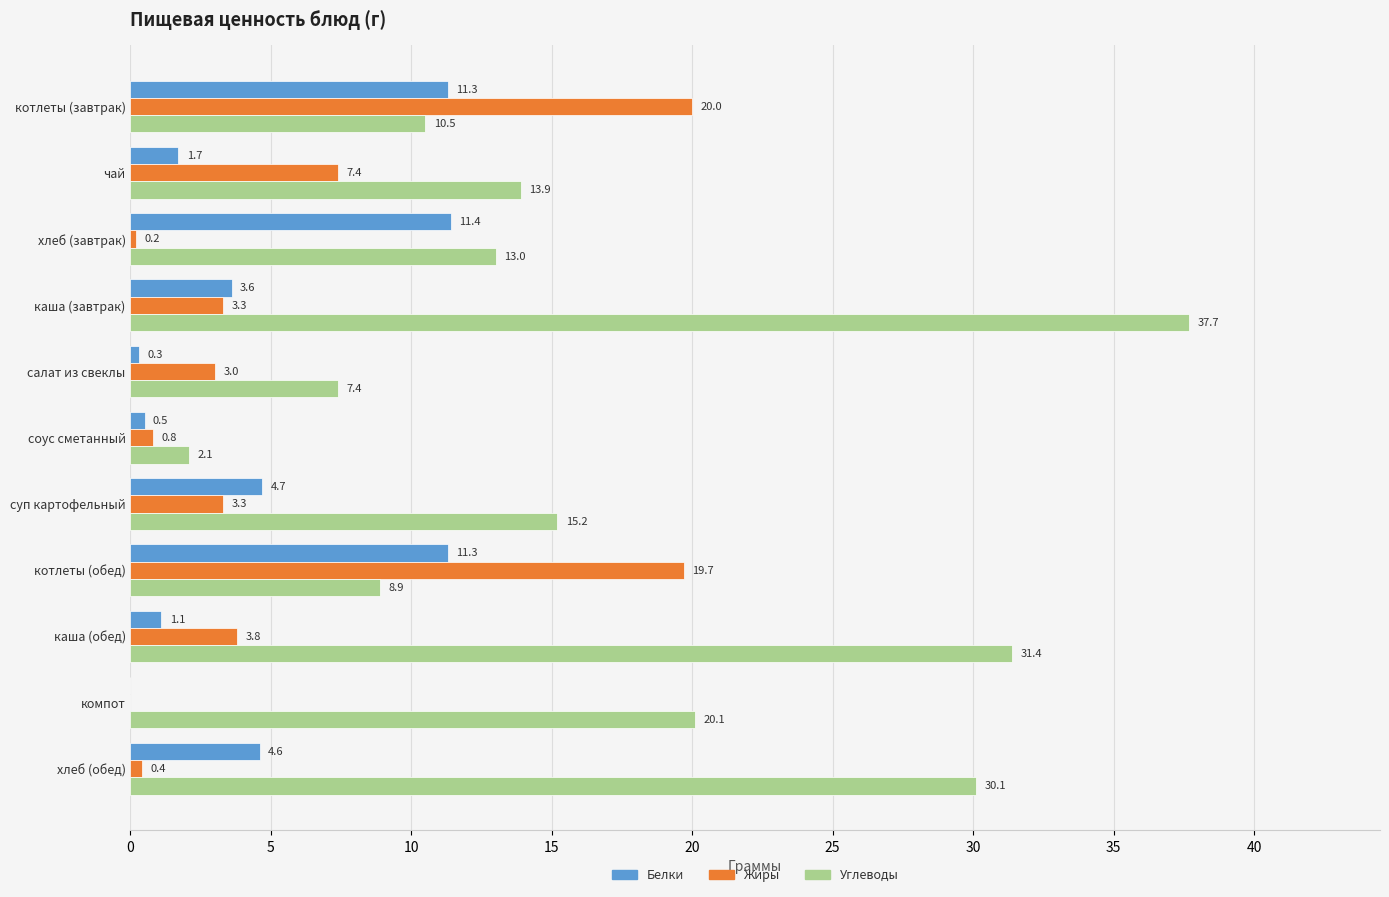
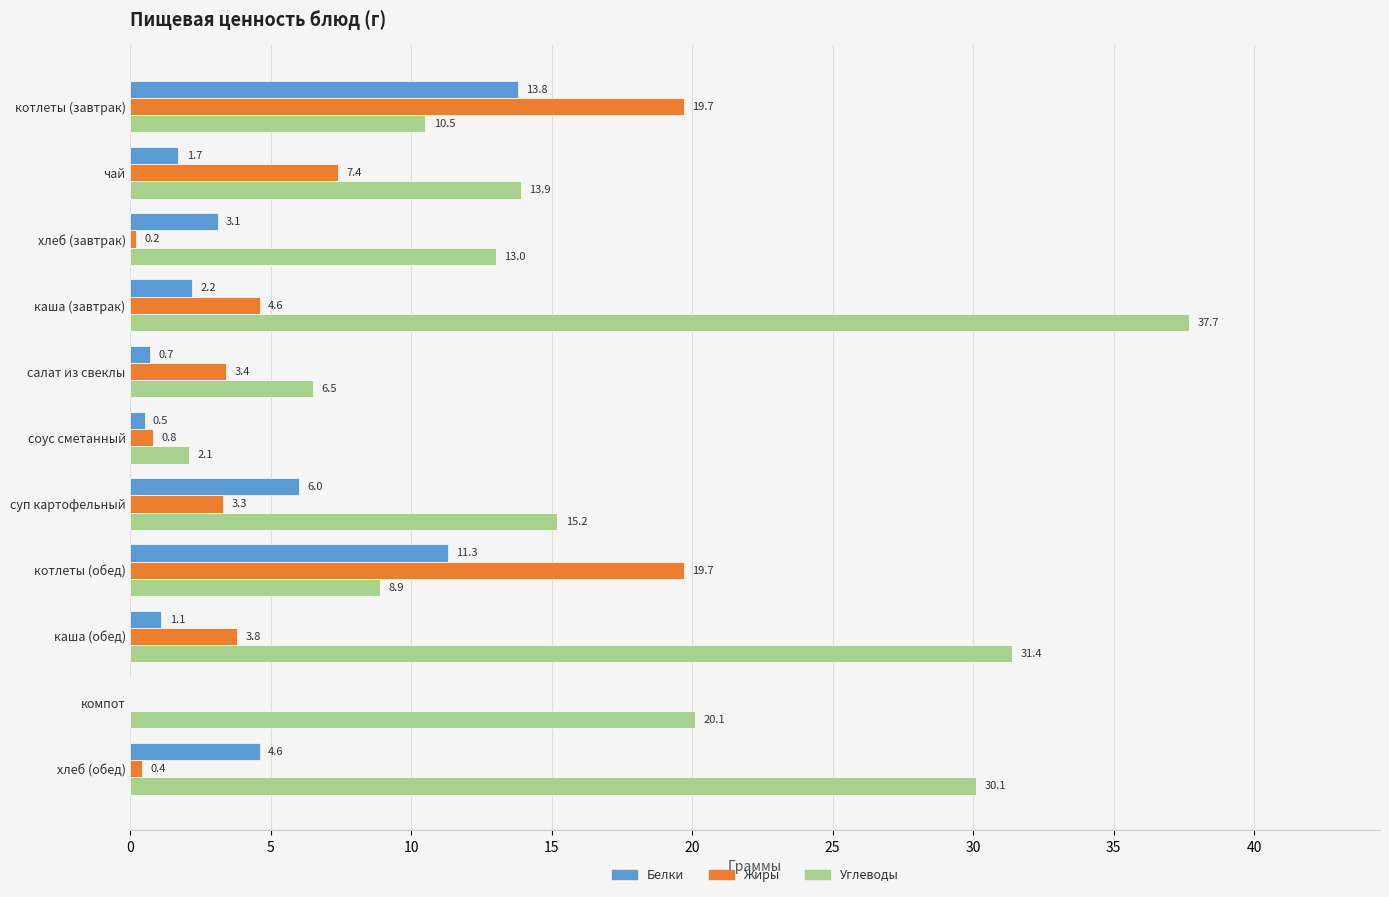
Белки, котлеты (завтрак): 11.3 -> 13.8
Жиры, котлеты (завтрак): 20.0 -> 19.7
Белки, хлеб (завтрак): 11.4 -> 3.1
Белки, каша (завтрак): 3.6 -> 2.2
Жиры, каша (завтрак): 3.3 -> 4.6
Белки, салат из свеклы: 0.3 -> 0.7
Жиры, салат из свеклы: 3.0 -> 3.4
Углеводы, салат из свеклы: 7.4 -> 6.5
Белки, суп картофельный: 4.7 -> 6.0
